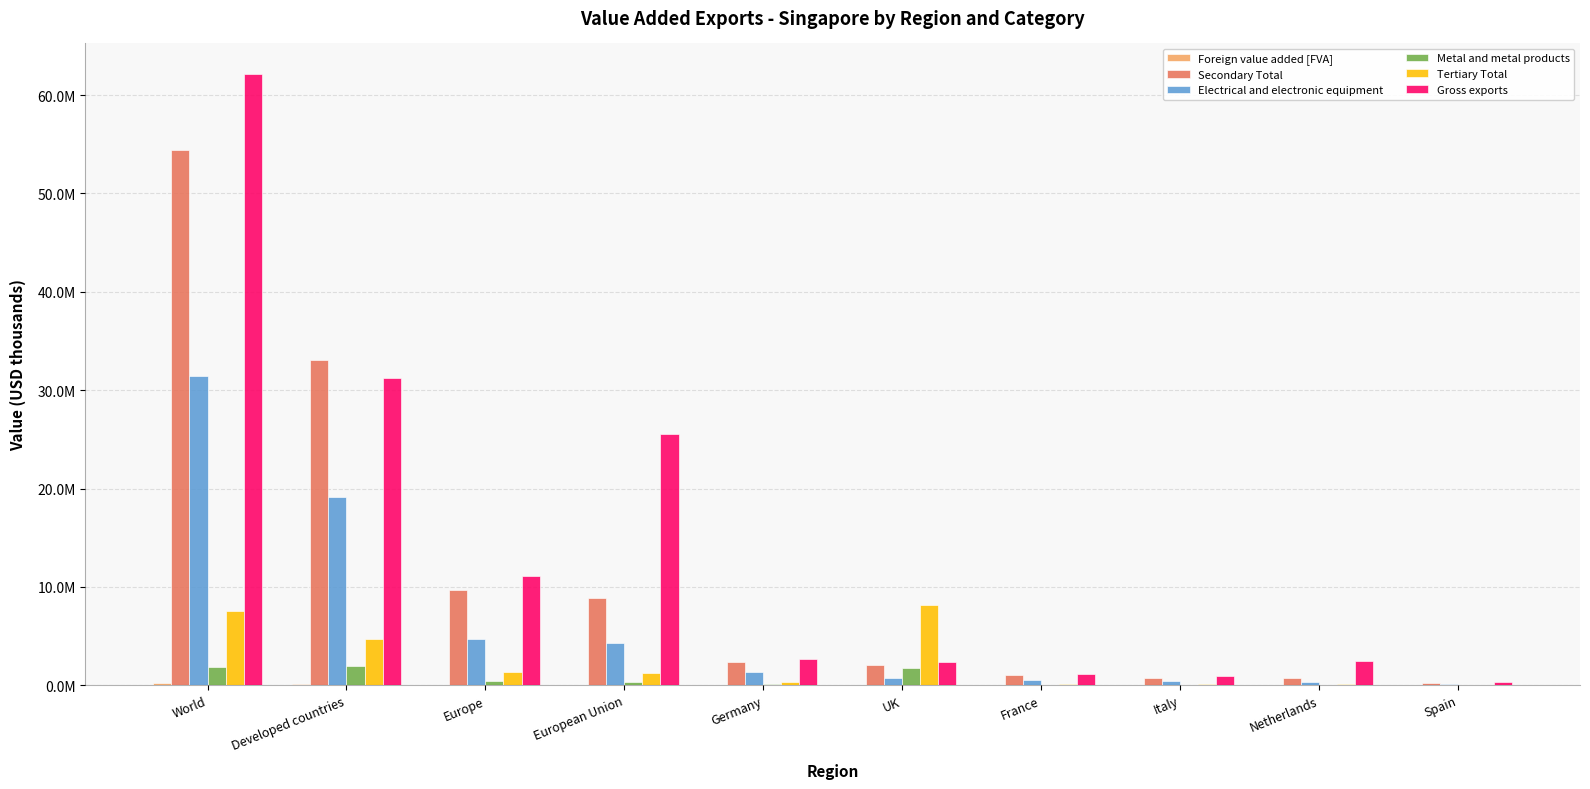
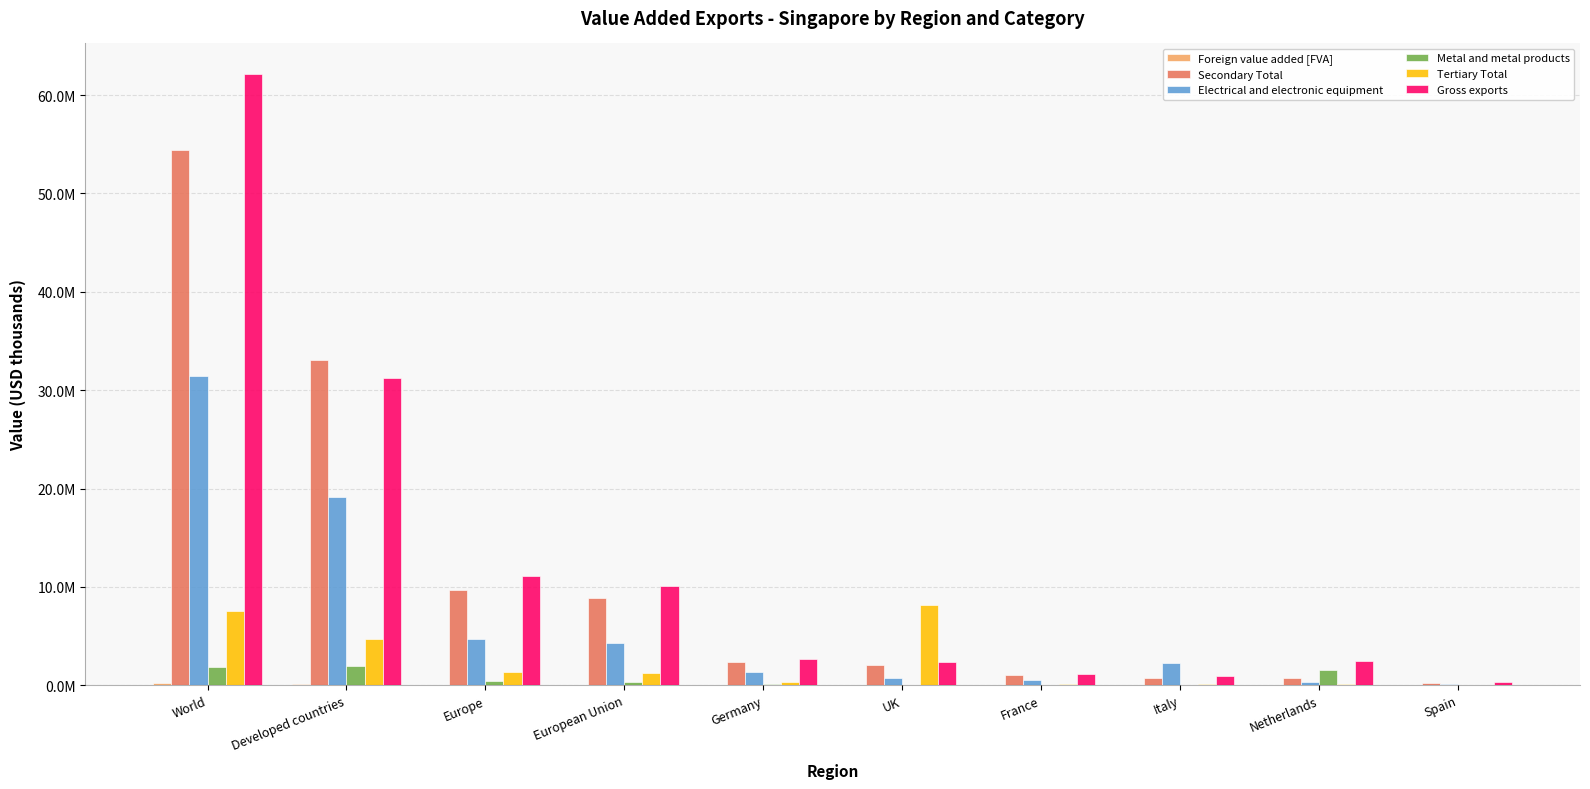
Gross exports, European Union: 26000000 -> 10000000
Metal and metal products, UK: 2000000 -> 0
Electrical and electronic equipment, Italy: 0 -> 2000000
Metal and metal products, Netherlands: 0 -> 2000000
